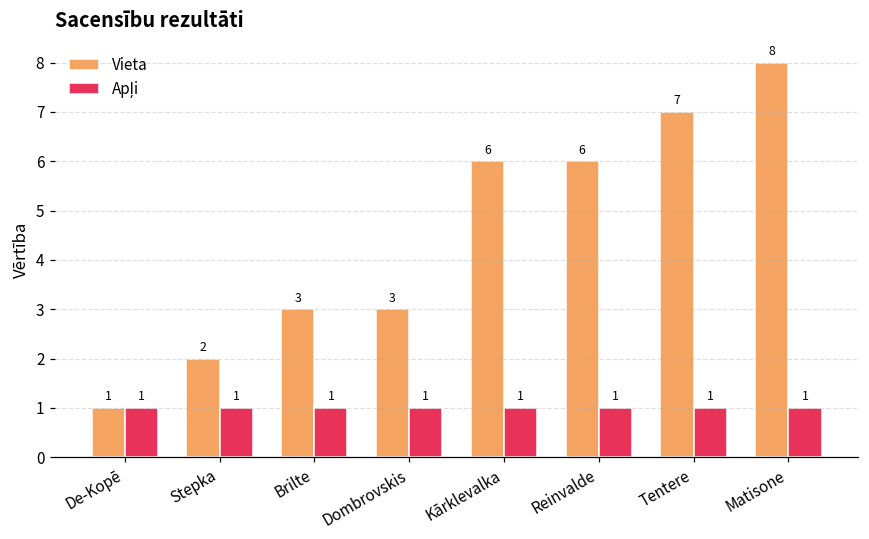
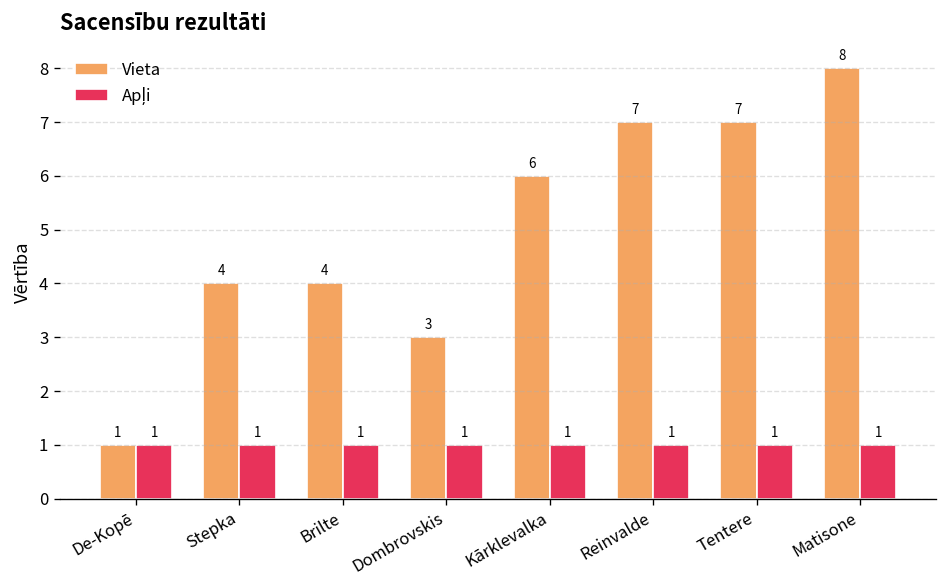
Vieta, Stepka: 2 -> 4
Vieta, Brilte: 3 -> 4
Vieta, Reinvalde: 6 -> 7
